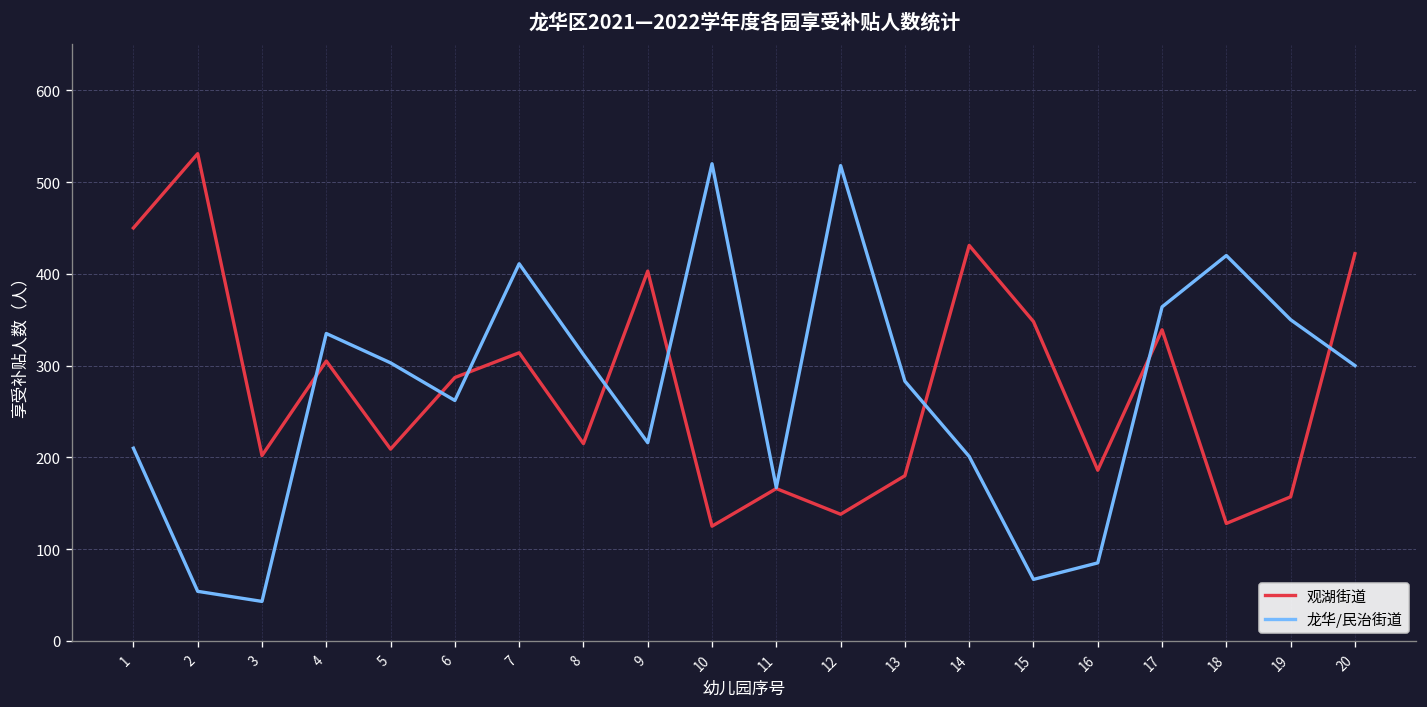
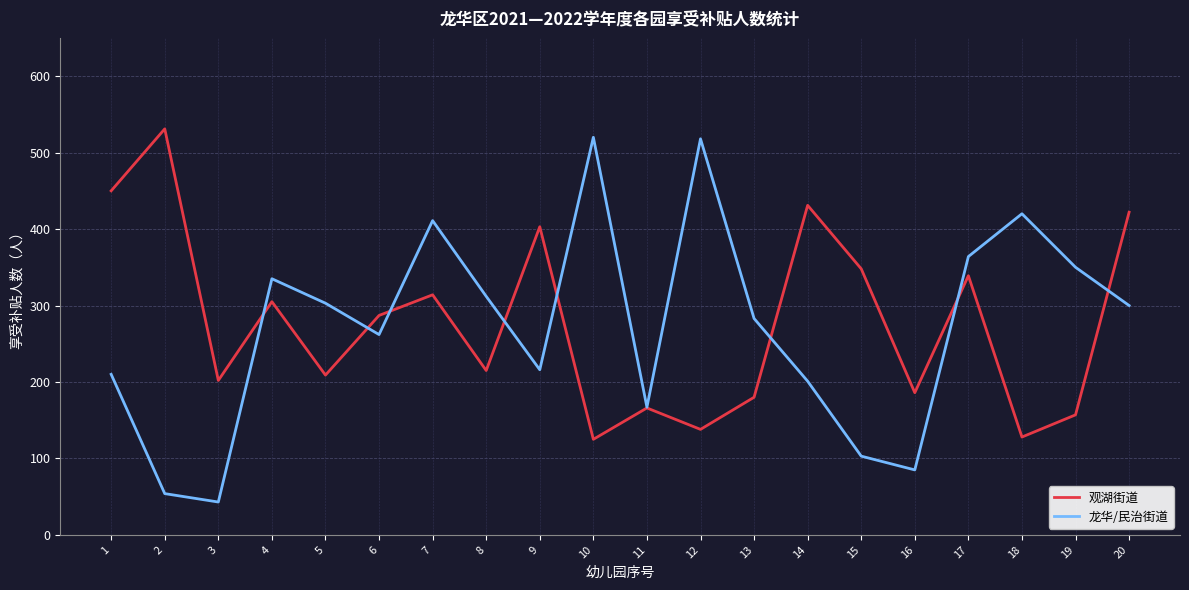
龙华/民治街道, 15: 70 -> 100
